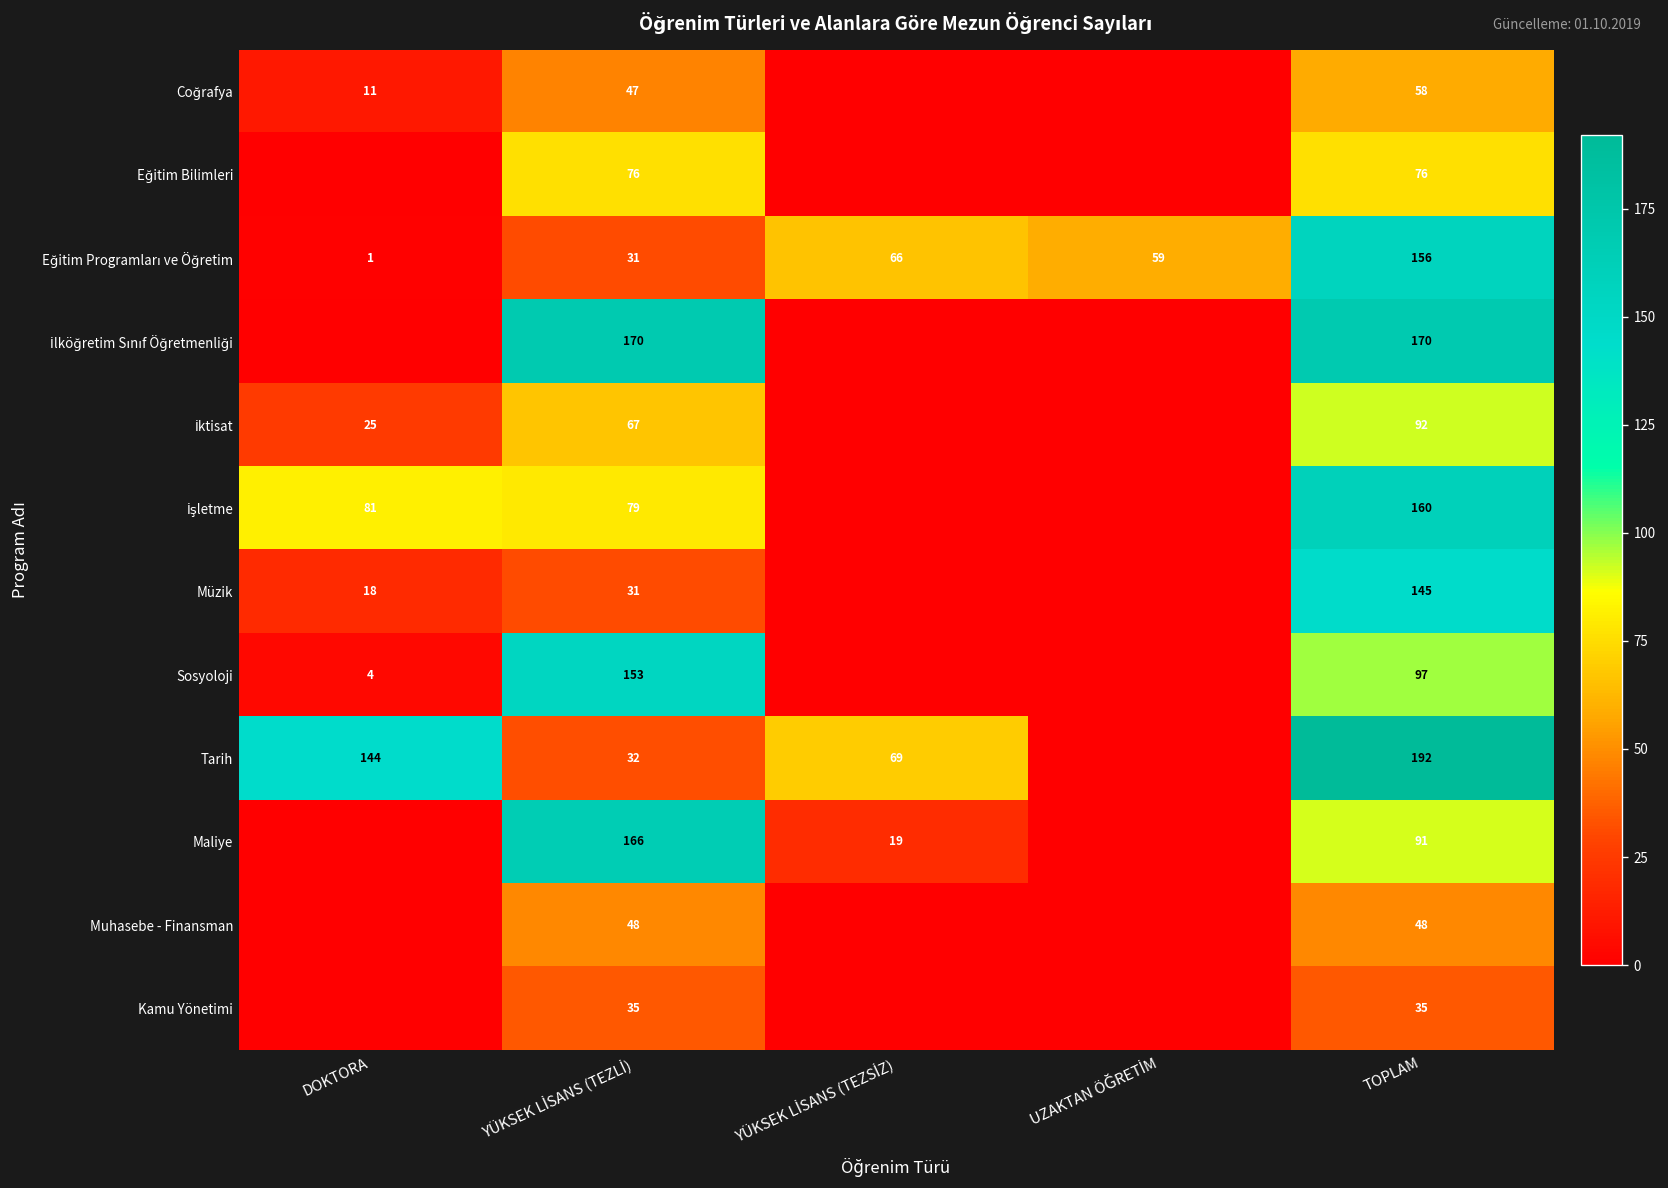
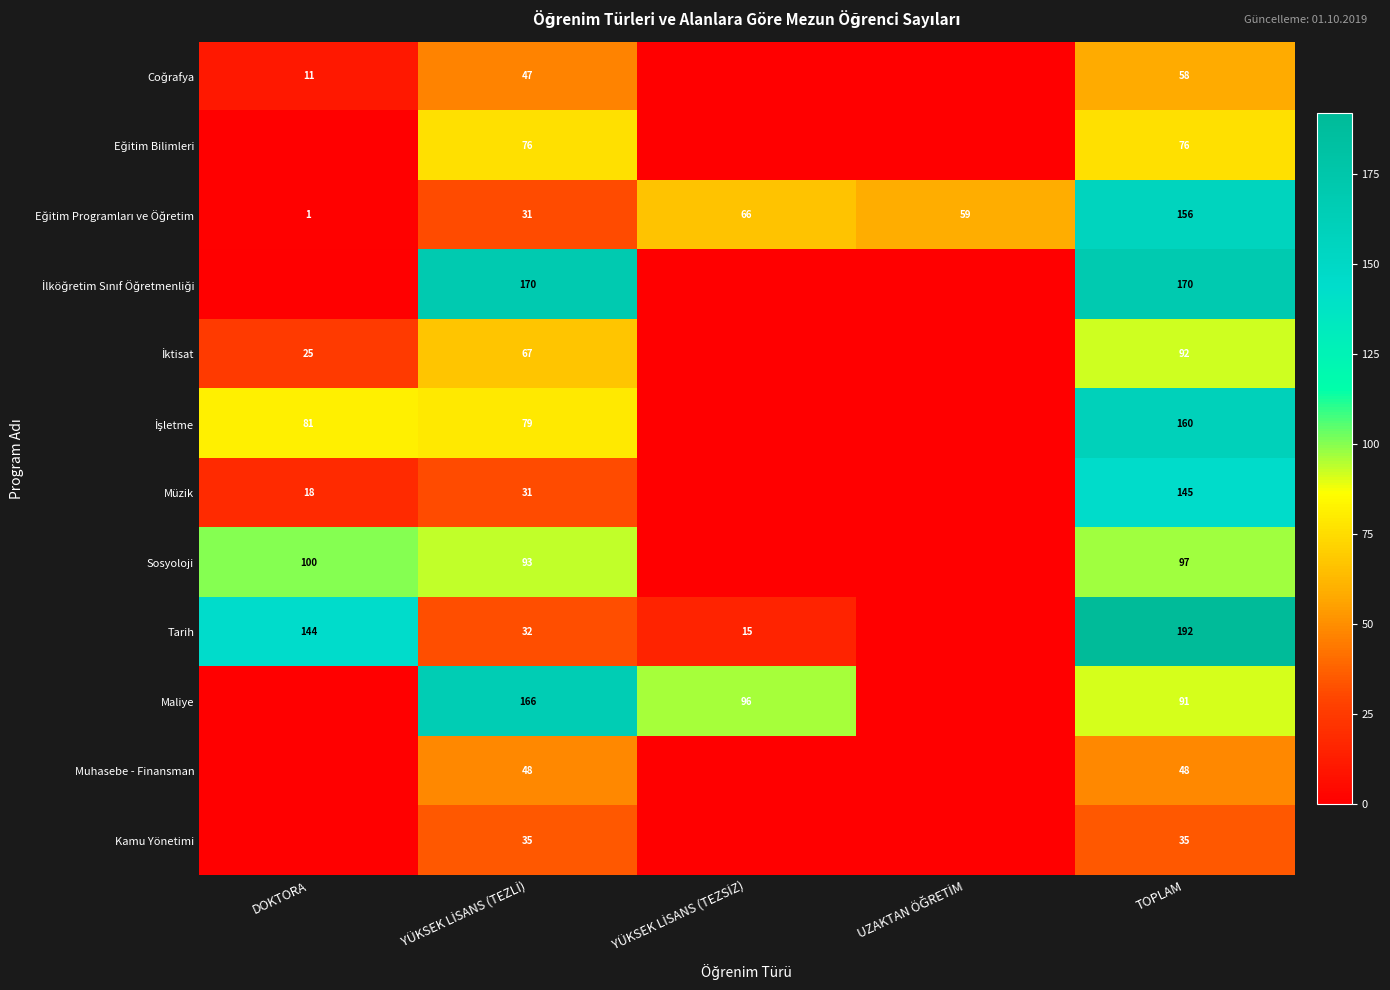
Sosyoloji, DOKTORA: 4 -> 100
Sosyoloji, YÜKSEK LİSANS (TEZLİ): 153 -> 93
Tarih, YÜKSEK LİSANS (TEZSİZ): 69 -> 15
Maliye, YÜKSEK LİSANS (TEZSİZ): 19 -> 96
